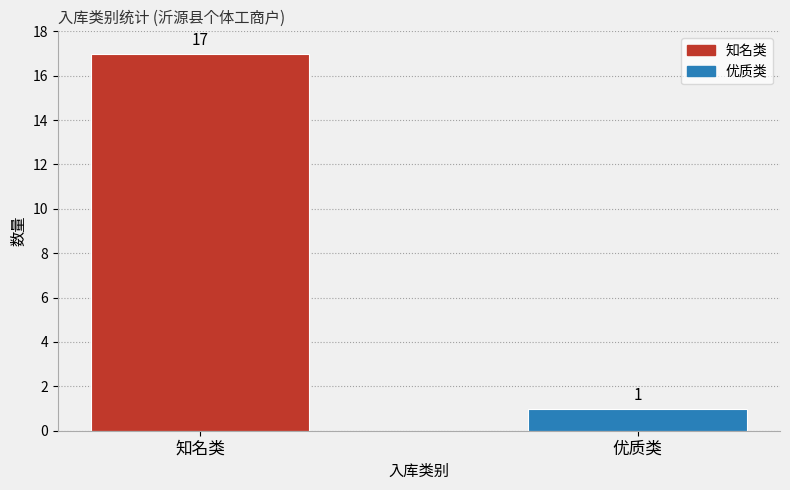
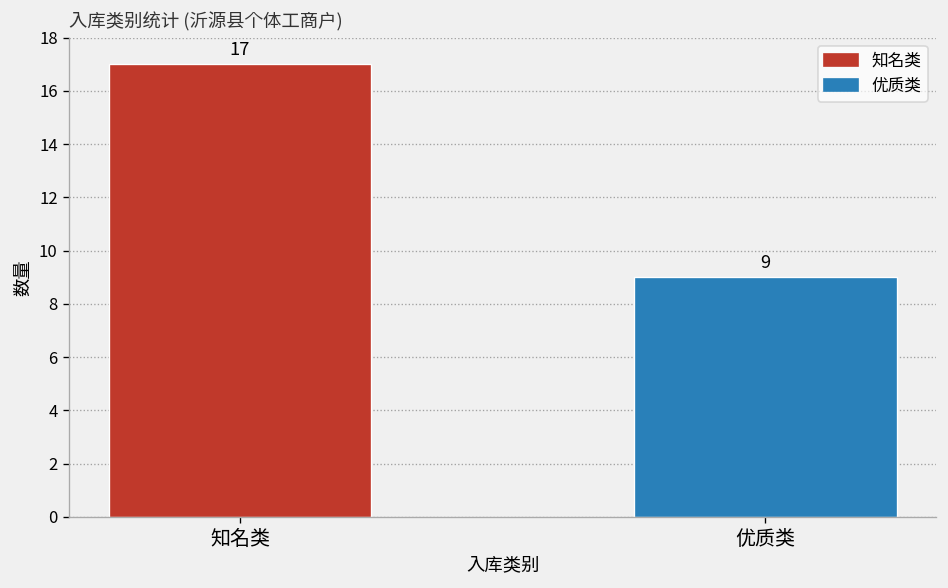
优质类: 1 -> 9
